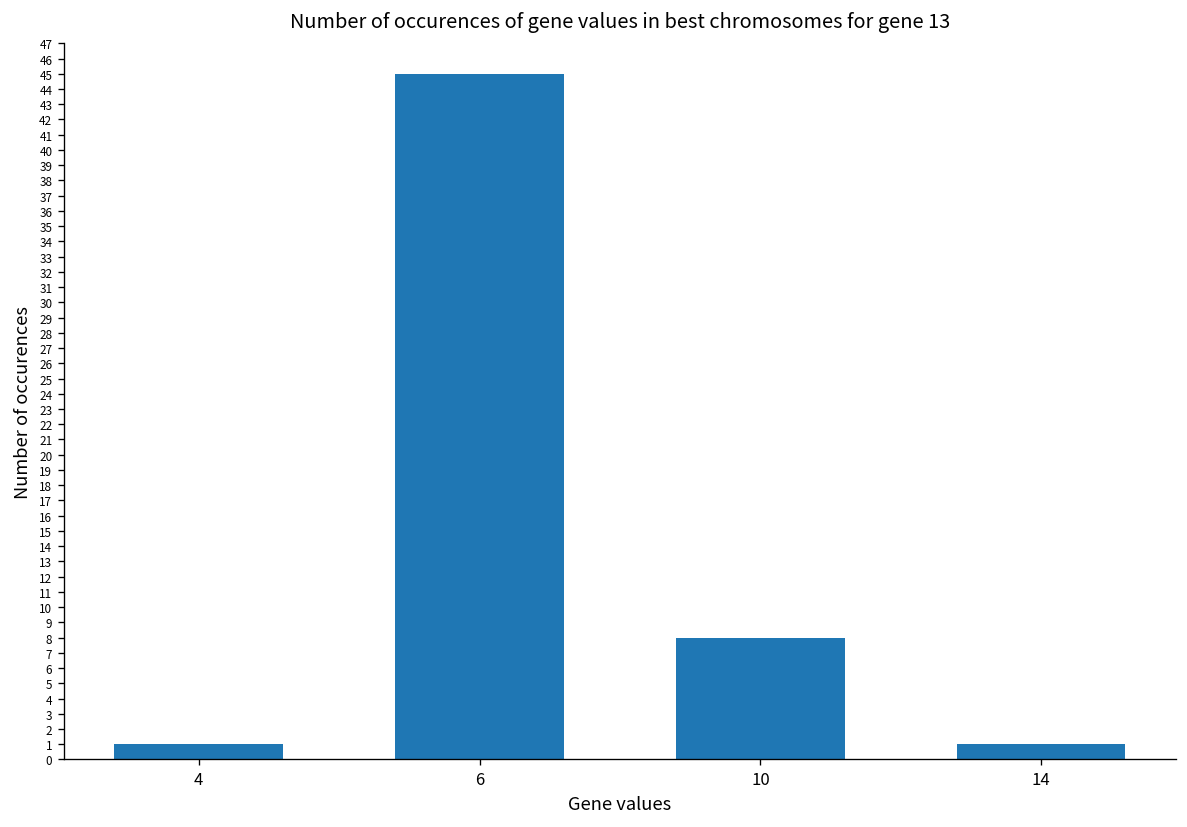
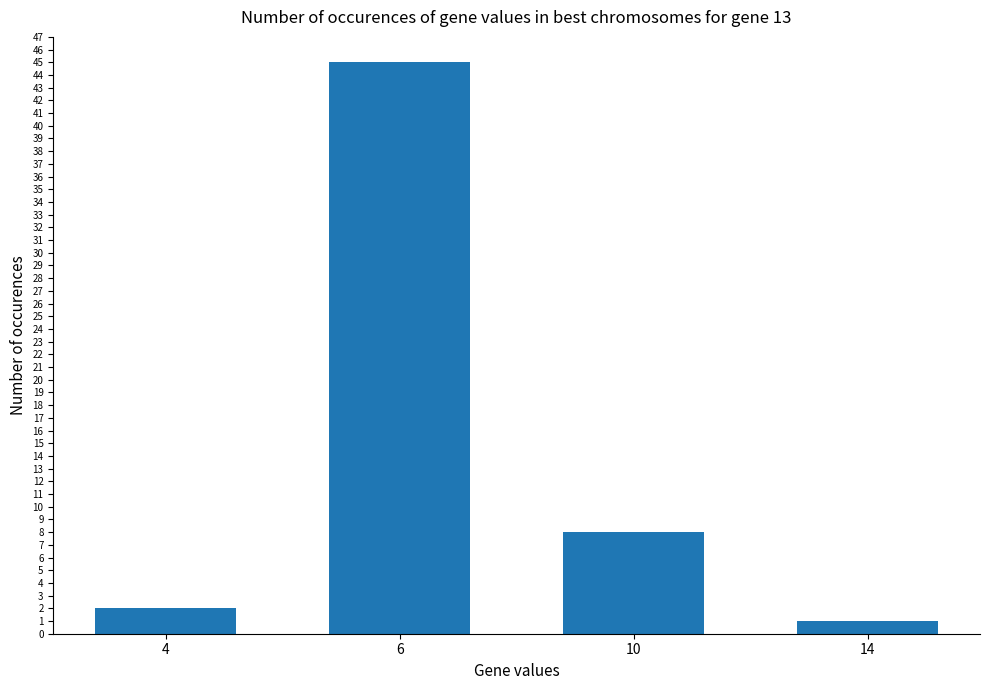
4: 1 -> 2
